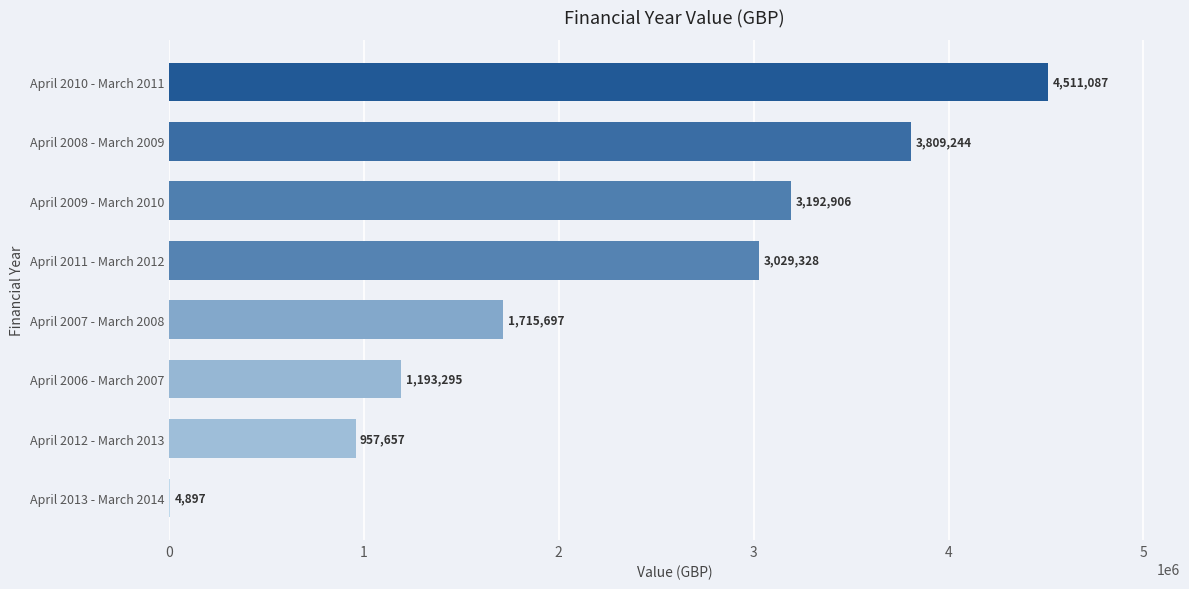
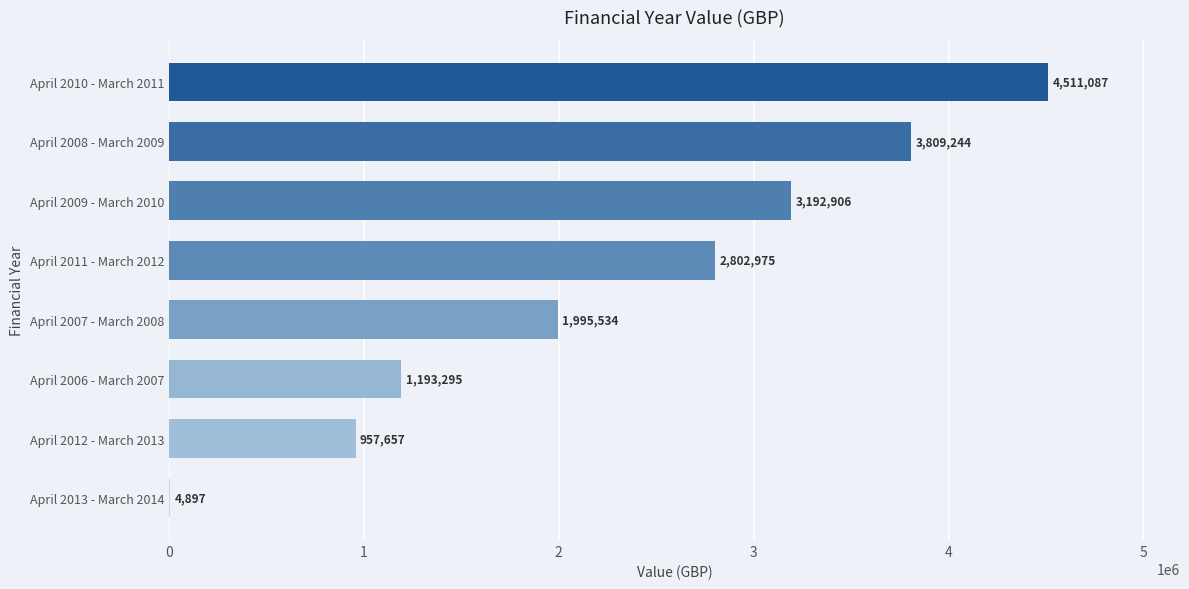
April 2011 - March 2012: 3,029,328 -> 2,802,975
April 2007 - March 2008: 1,715,697 -> 1,995,534
